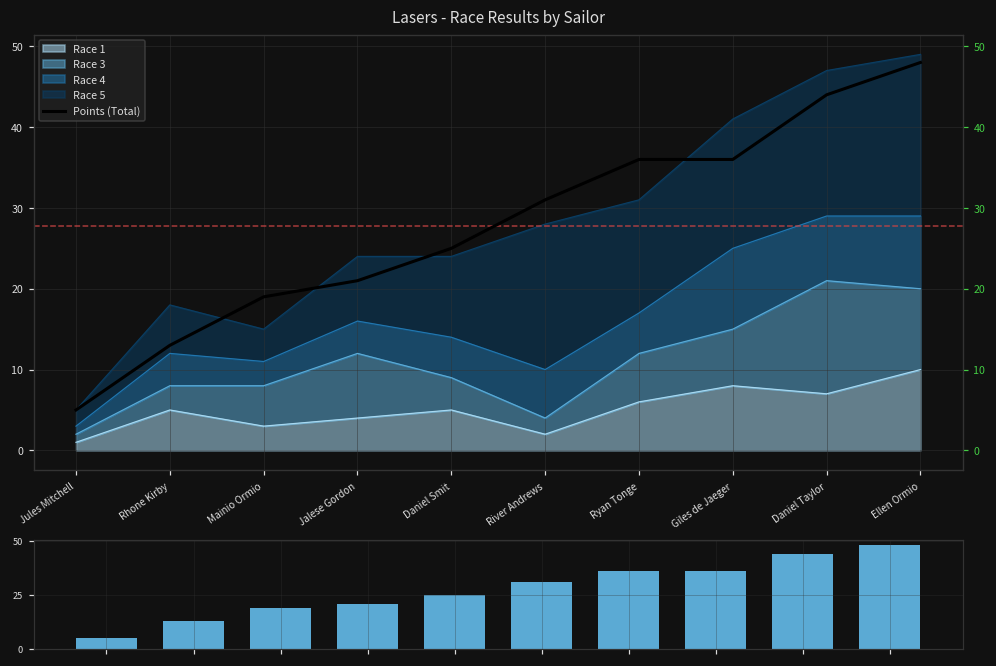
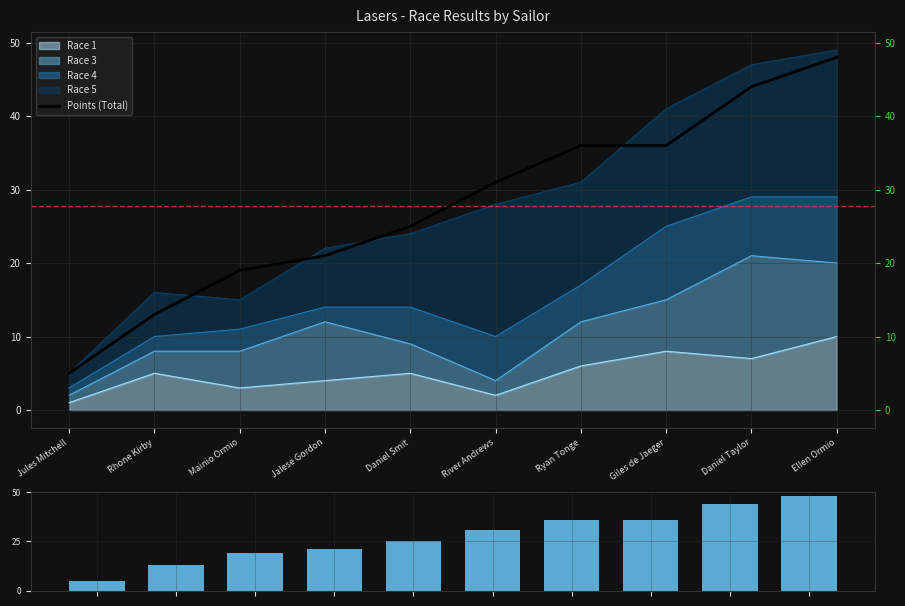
Lasers - Race Results by Sailor, Race 4, Rhone Kirby: 4 -> 2
Lasers - Race Results by Sailor, Race 4, Jalese Gordon: 4 -> 2
